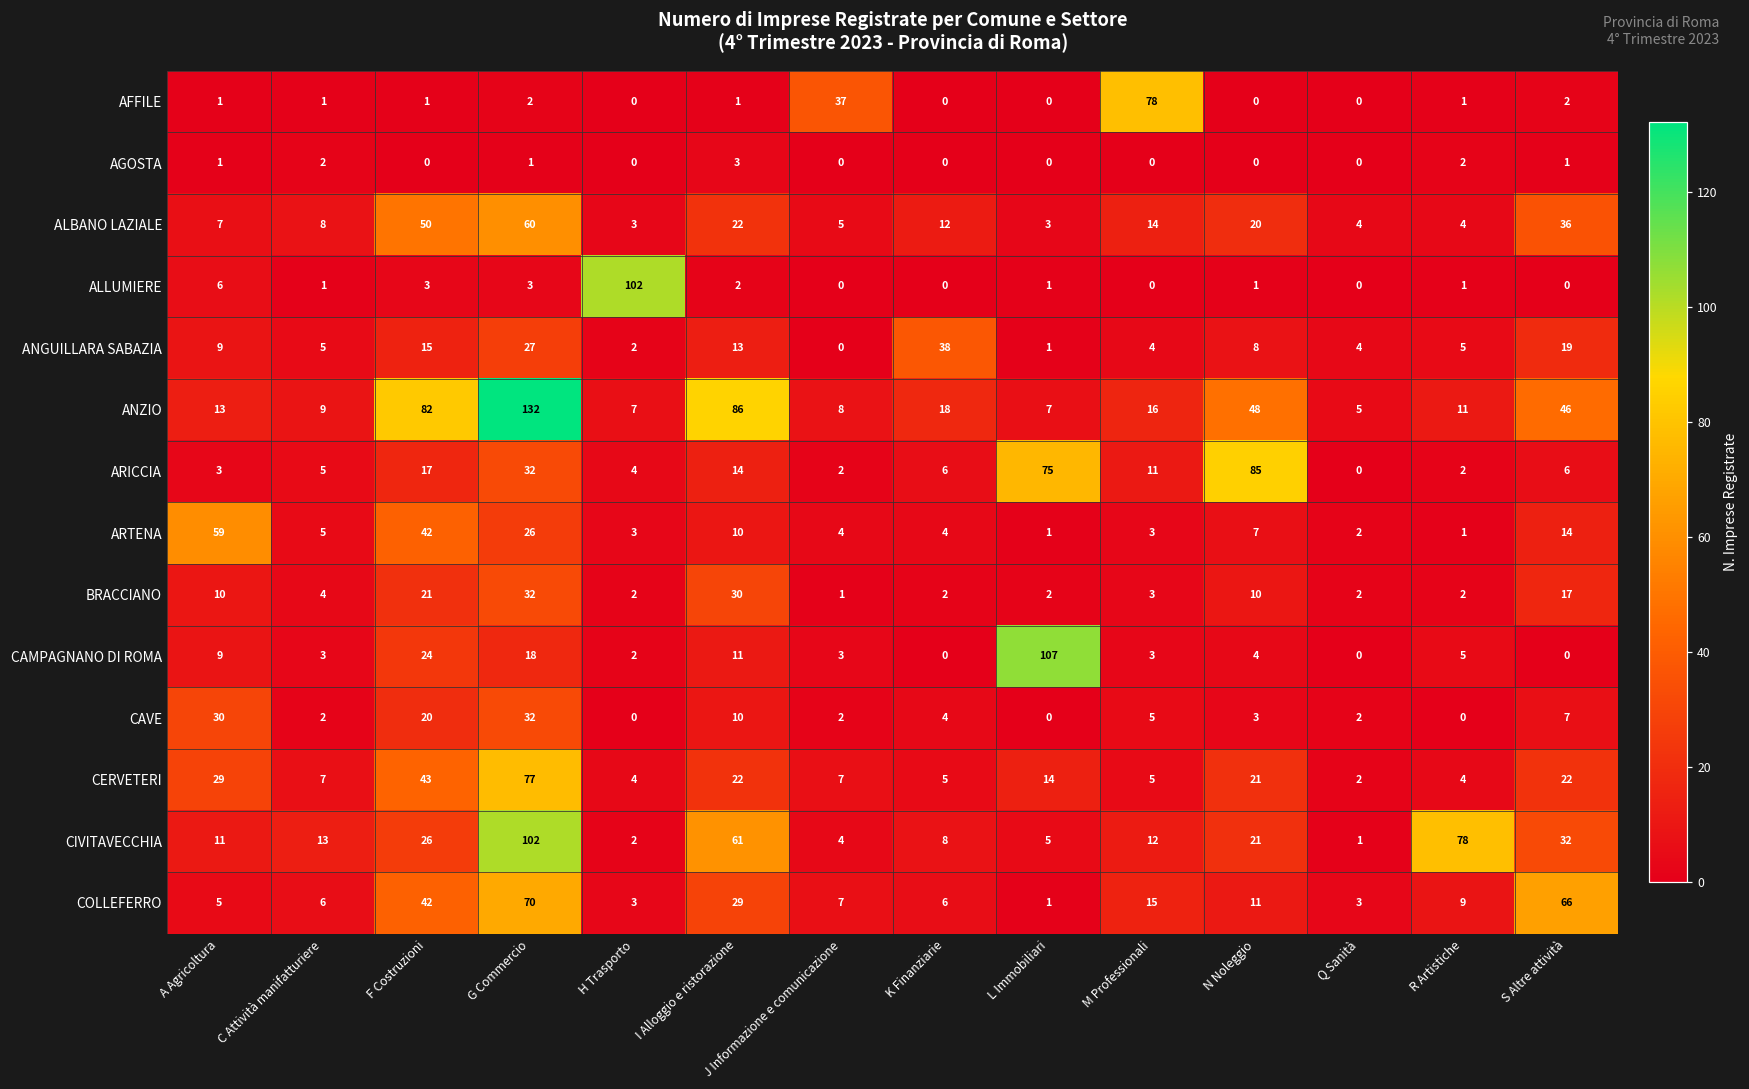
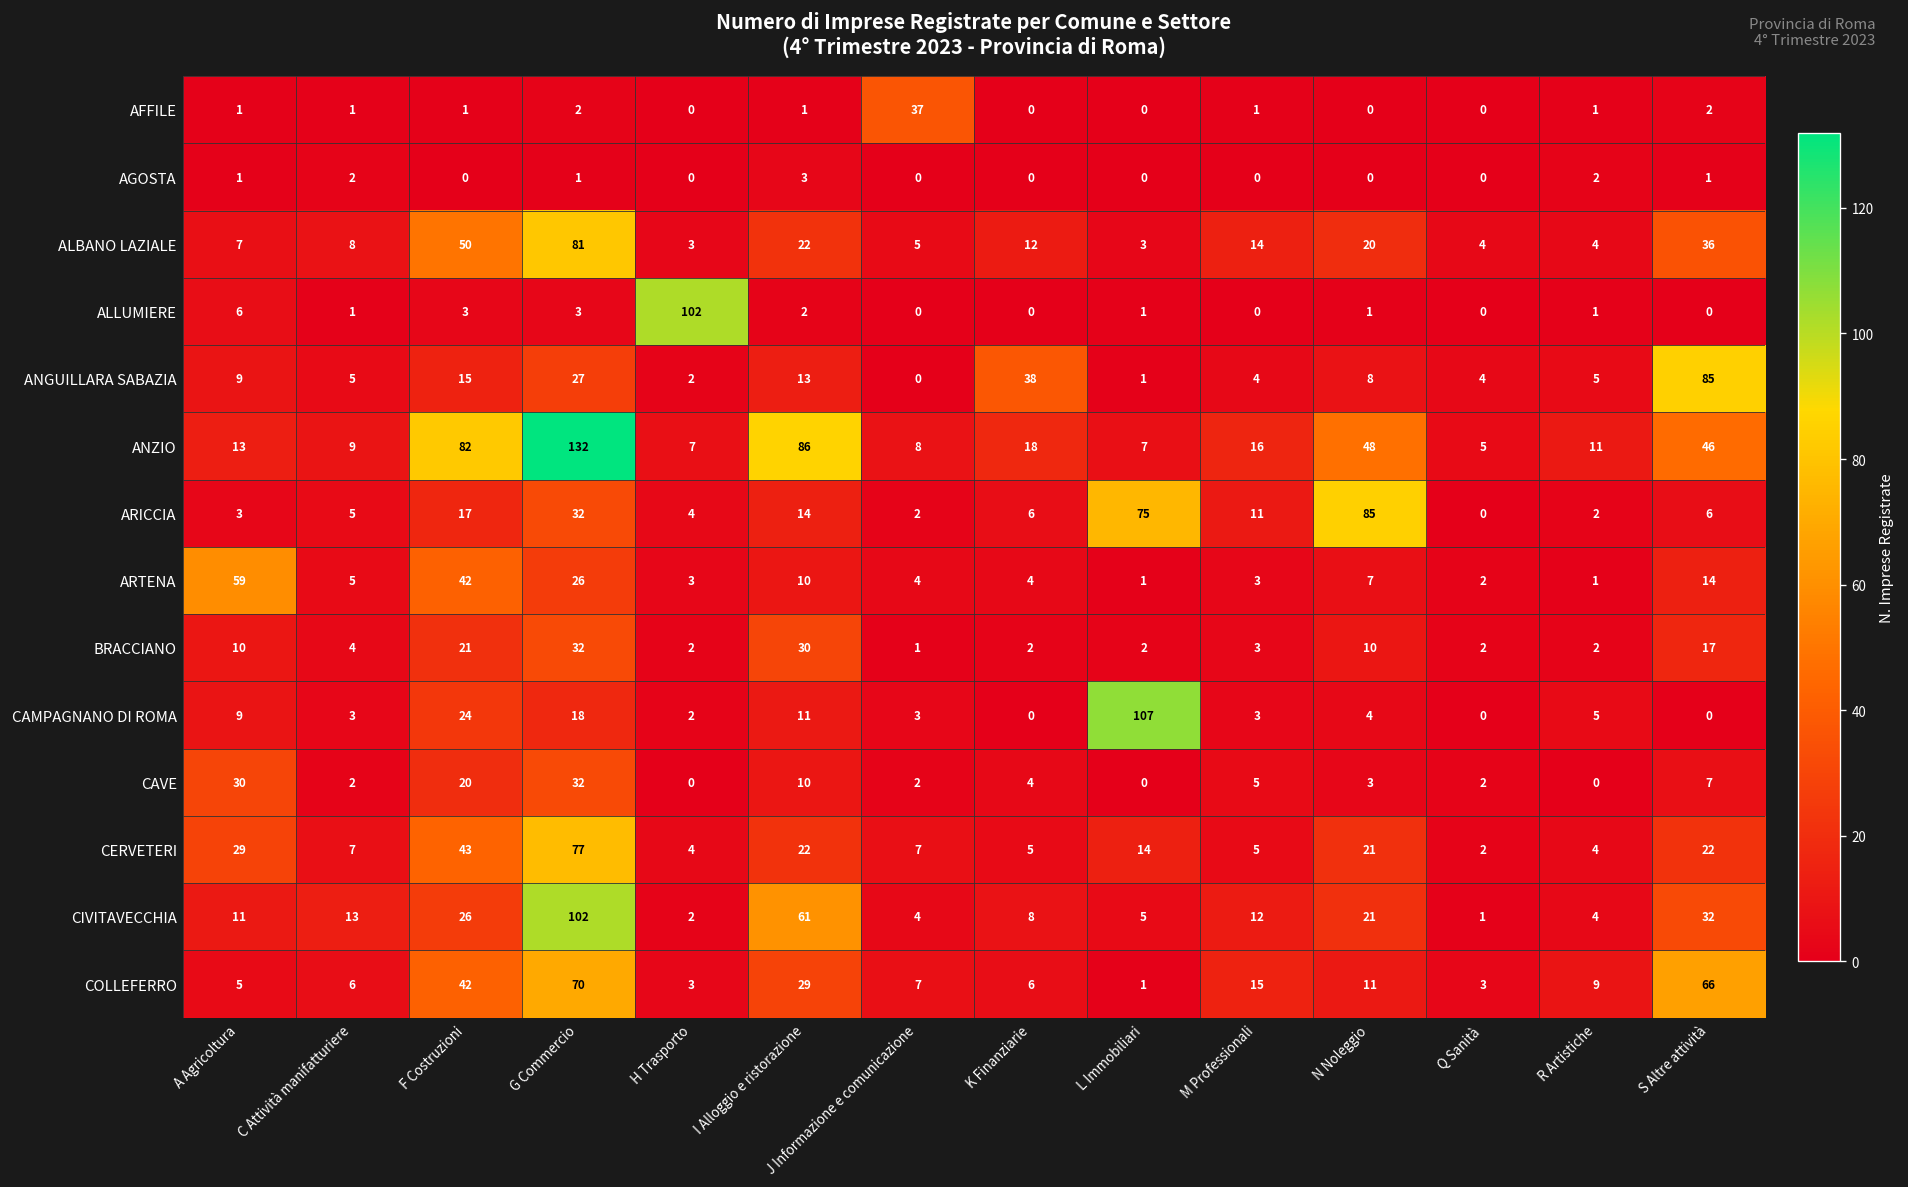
AFFILE, M Professionali: 78 -> 1
ALBANO LAZIALE, G Commercio: 60 -> 81
ANGUILLARA SABAZIA, S Altre attività: 19 -> 85
CIVITAVECCHIA, R Artistiche: 78 -> 4
